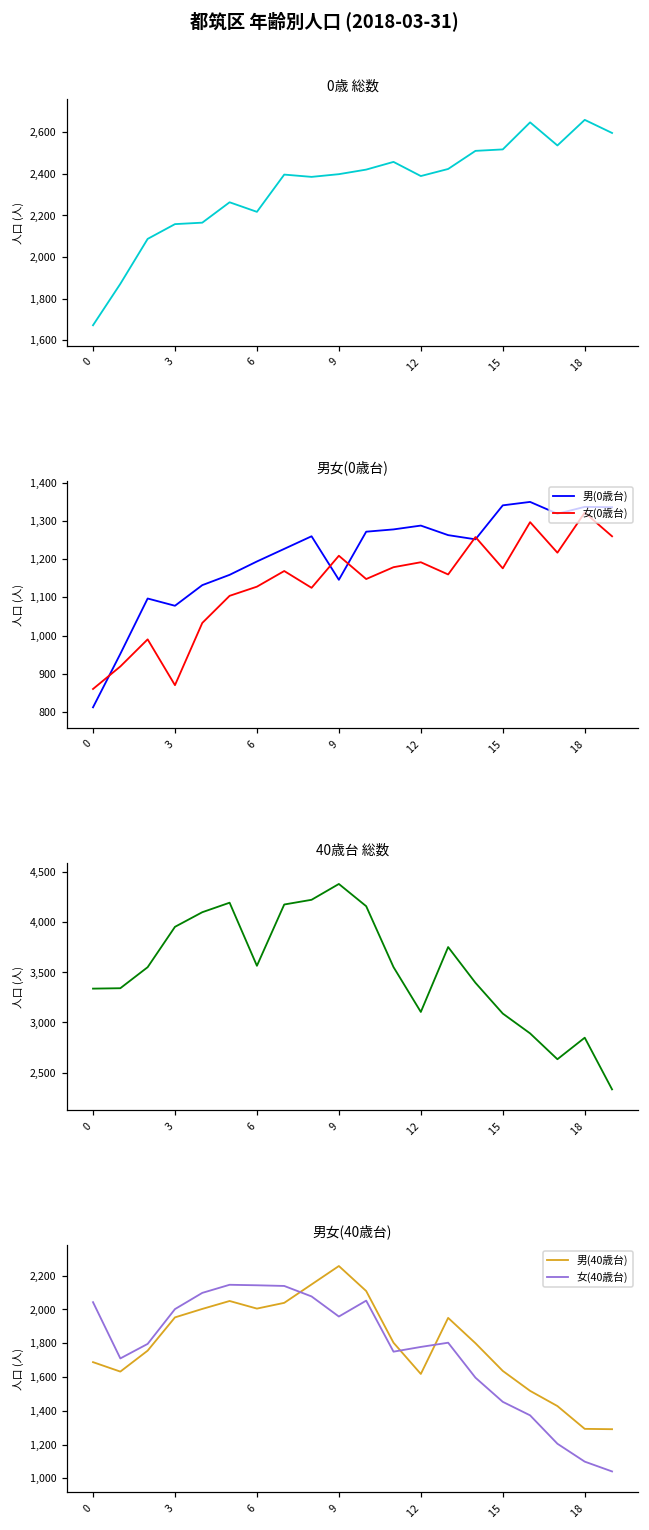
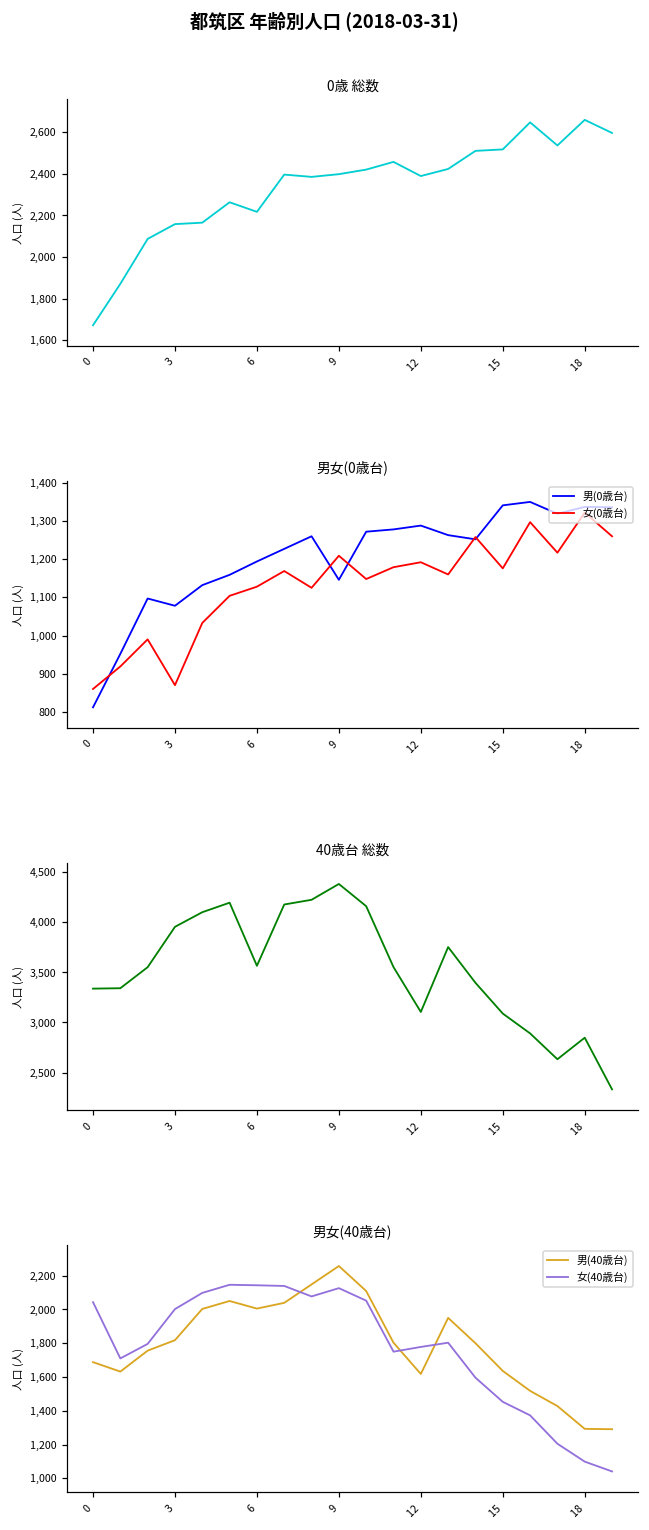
男女(40歳台), 男(40歳台), 3: 1,950 -> 1,820
男女(40歳台), 女(40歳台), 9: 1,960 -> 2,130
